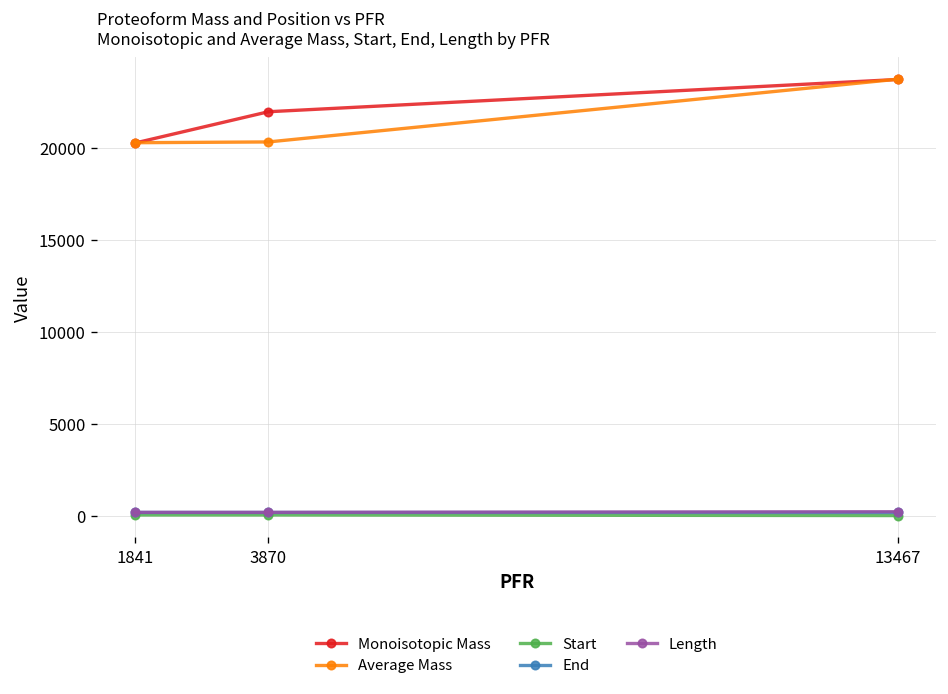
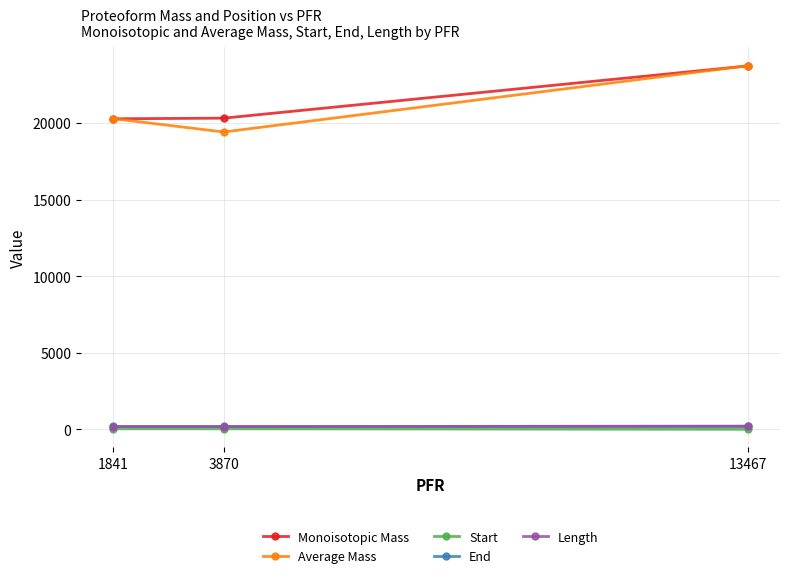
Monoisotopic Mass, 3870: 22000 -> 20300
Average Mass, 3870: 20300 -> 19400
